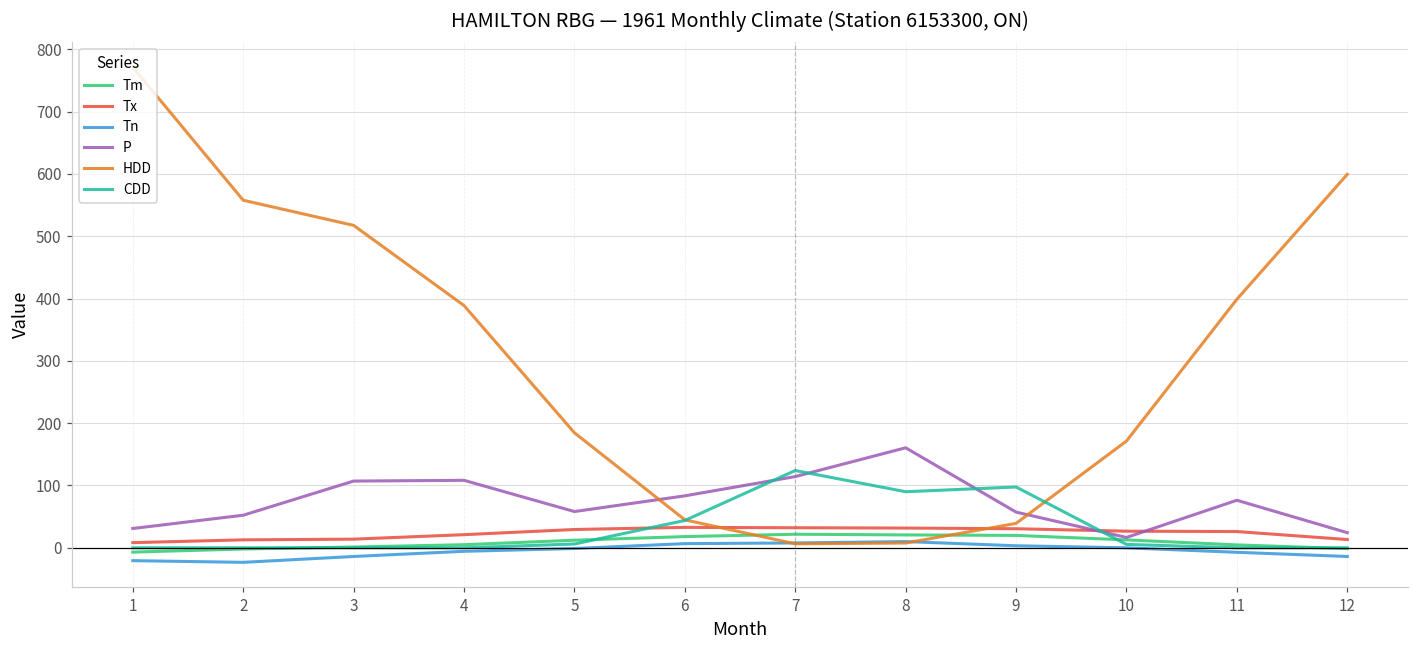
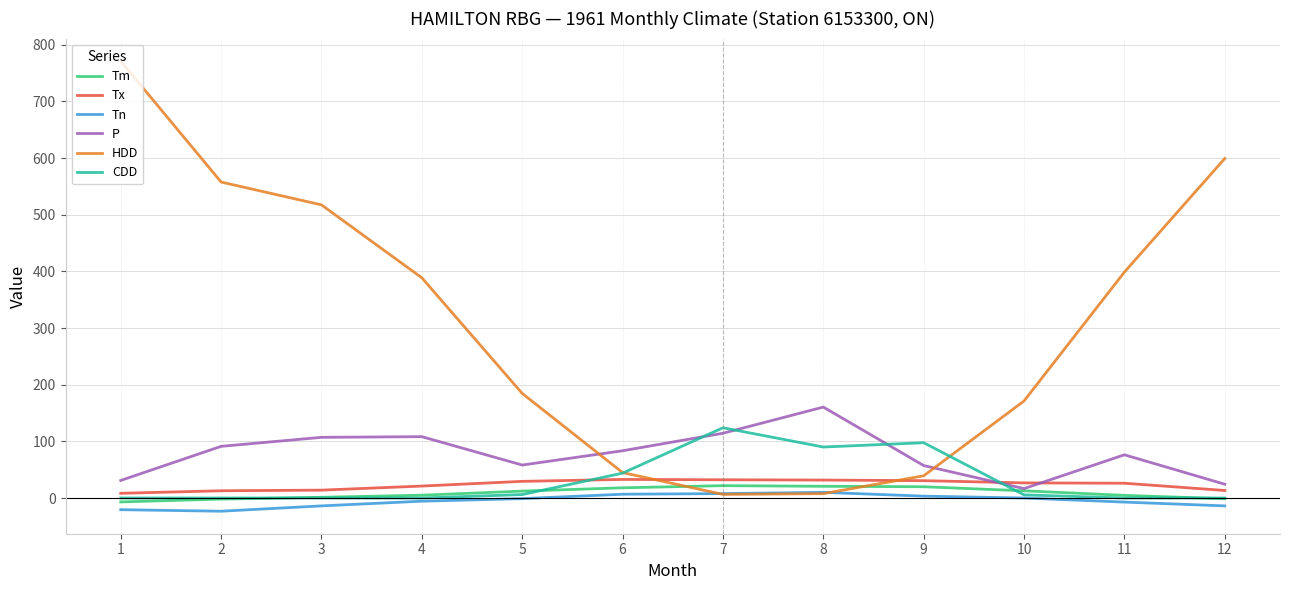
P, 2: 50 -> 90
